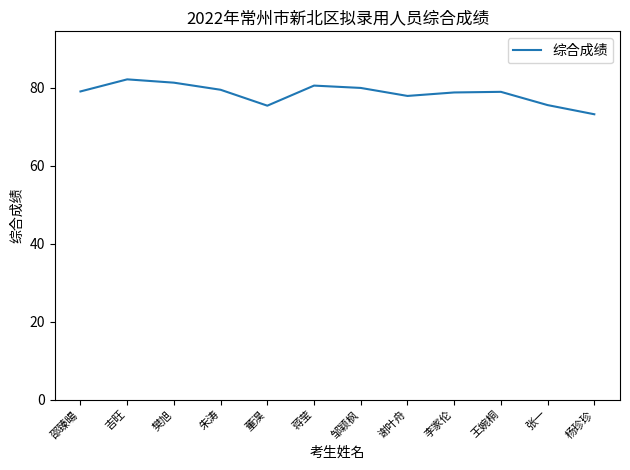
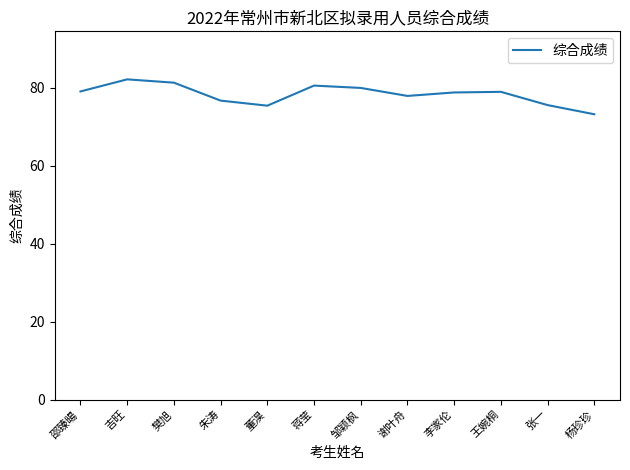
朱涛: 79 -> 77
